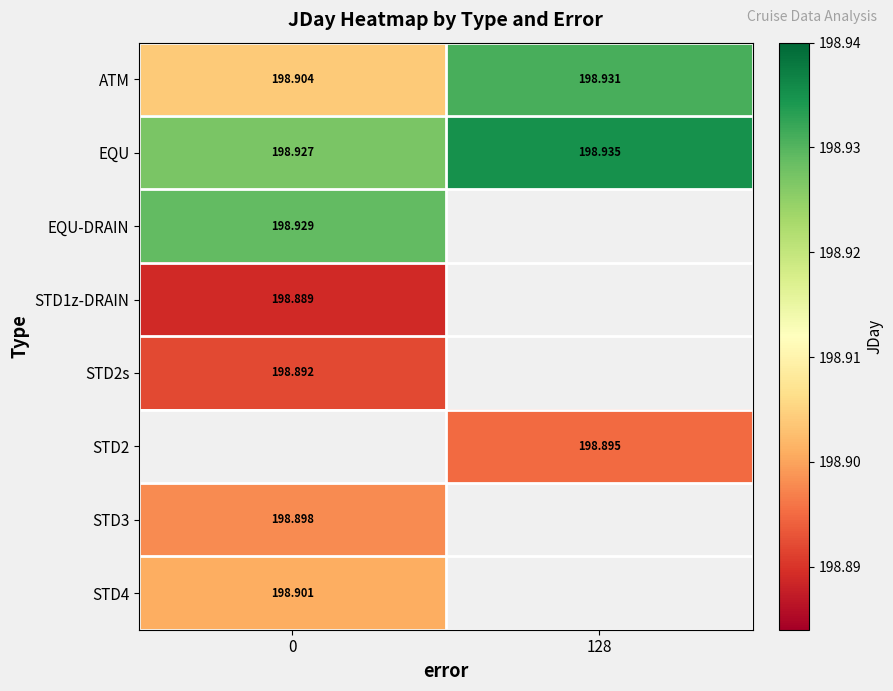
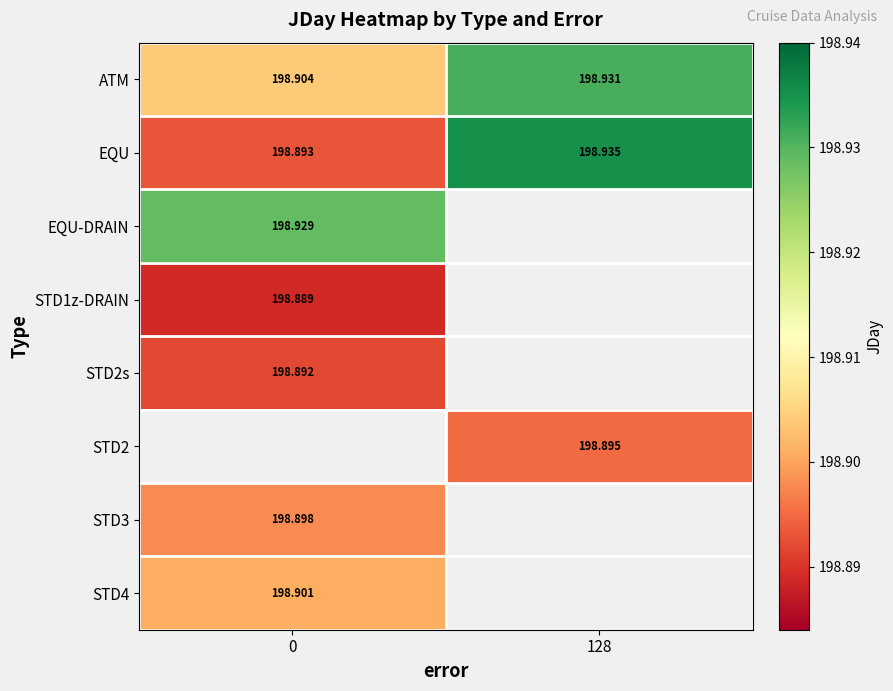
EQU, 0: 198.927 -> 198.893
